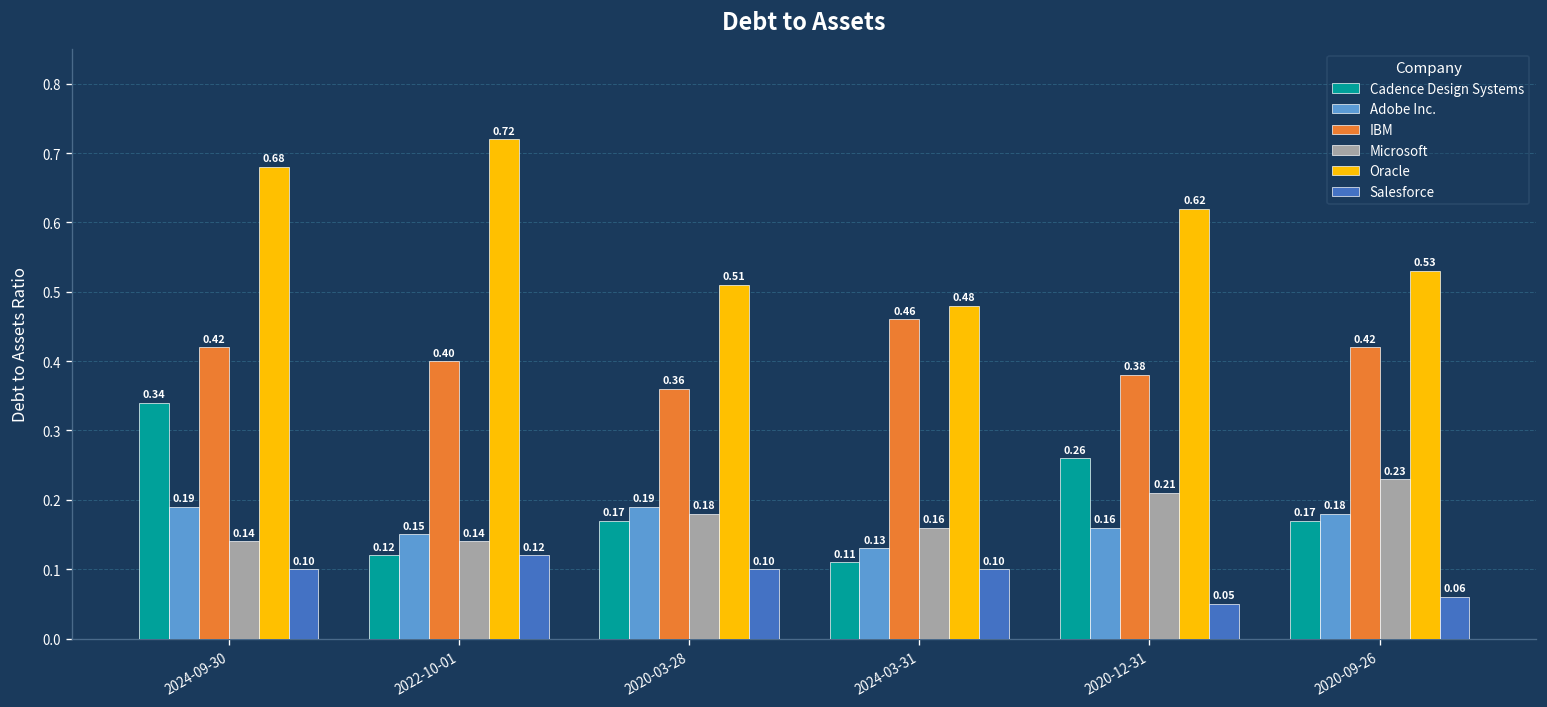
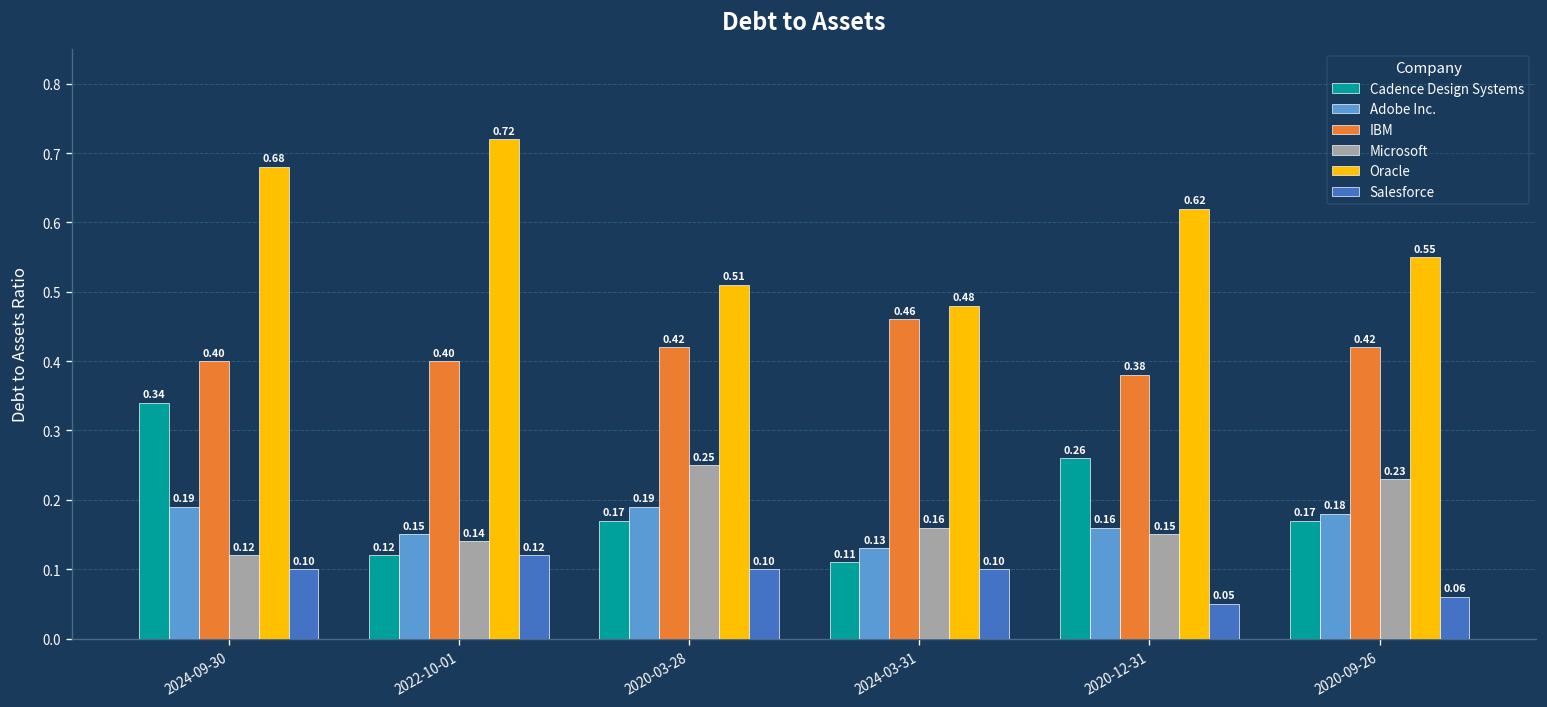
IBM, 2024-09-30: 0.42 -> 0.40
Microsoft, 2024-09-30: 0.14 -> 0.12
IBM, 2020-03-28: 0.36 -> 0.42
Microsoft, 2020-03-28: 0.18 -> 0.25
Microsoft, 2020-12-31: 0.21 -> 0.15
Oracle, 2020-09-26: 0.53 -> 0.55
